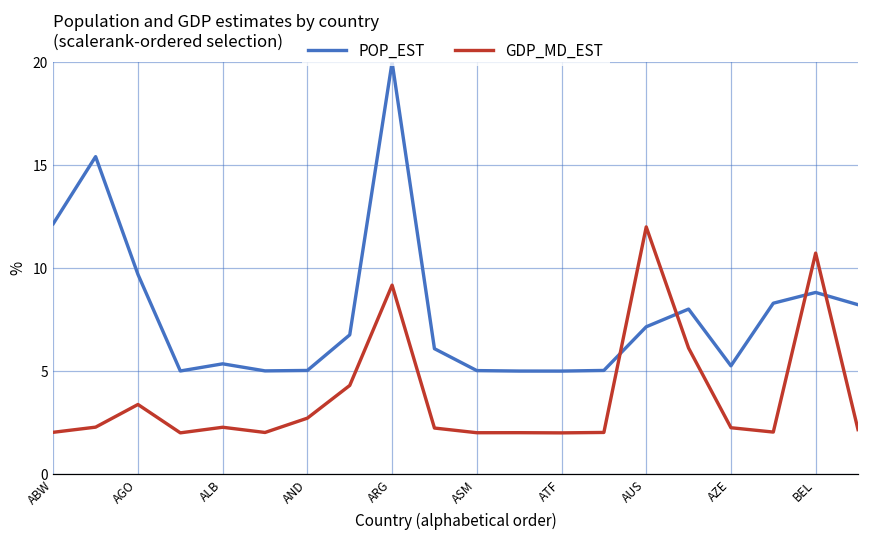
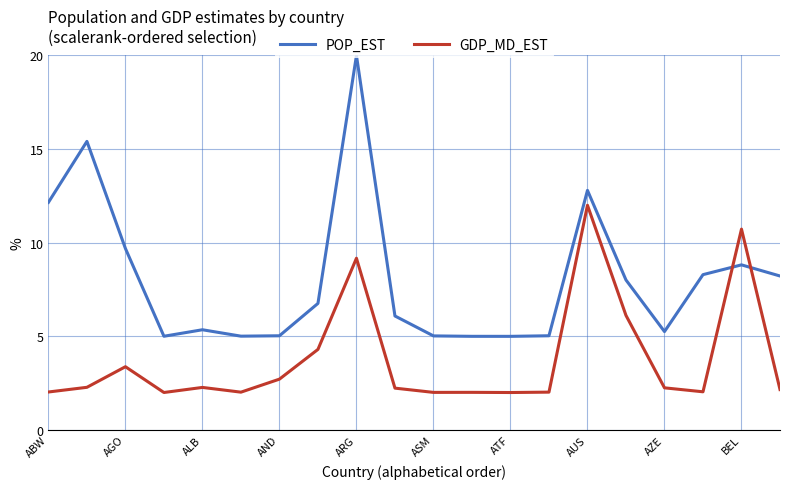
POP_EST, AUS: 7.2 -> 12.8
